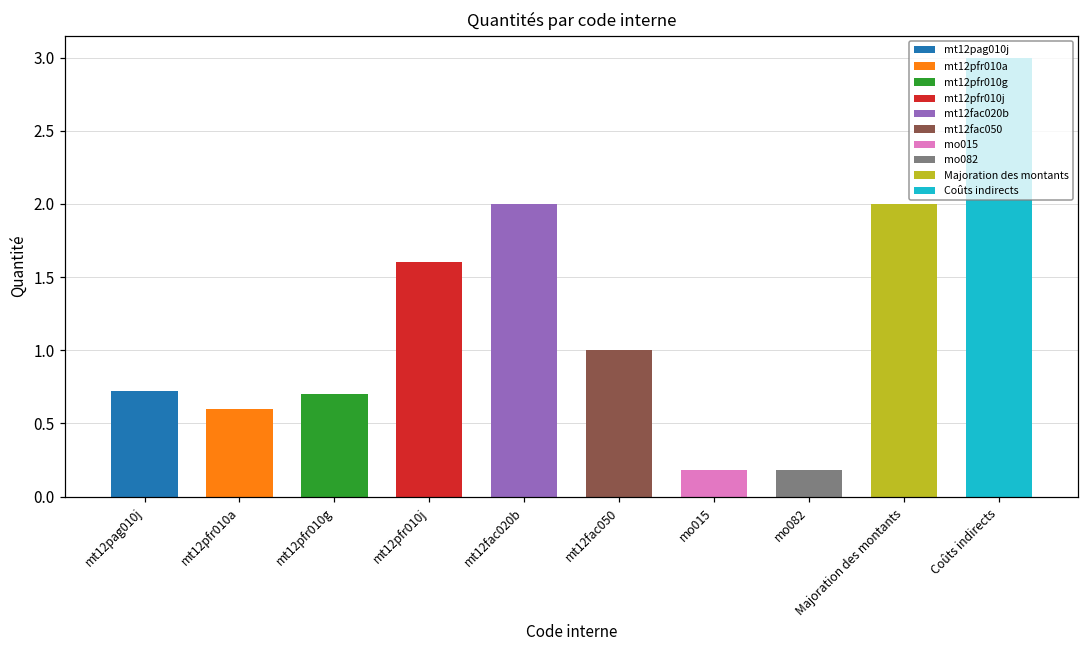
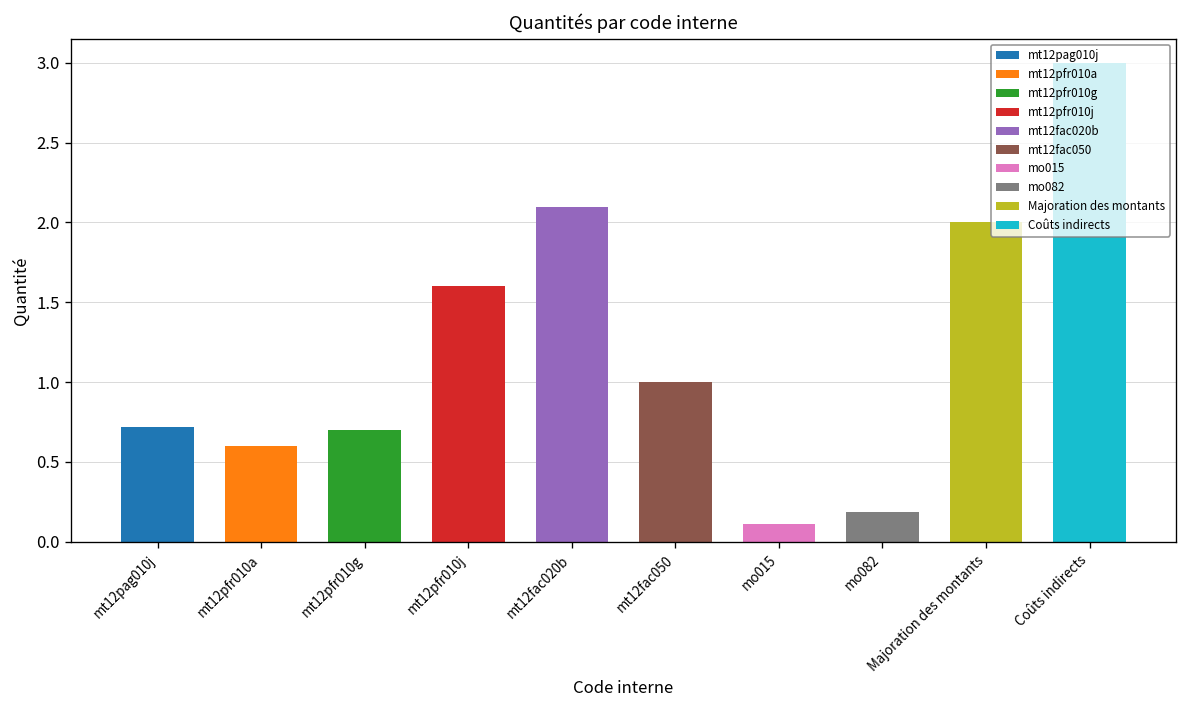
mt12fac020b: 2.0 -> 2.1
mo015: 0.19 -> 0.11
